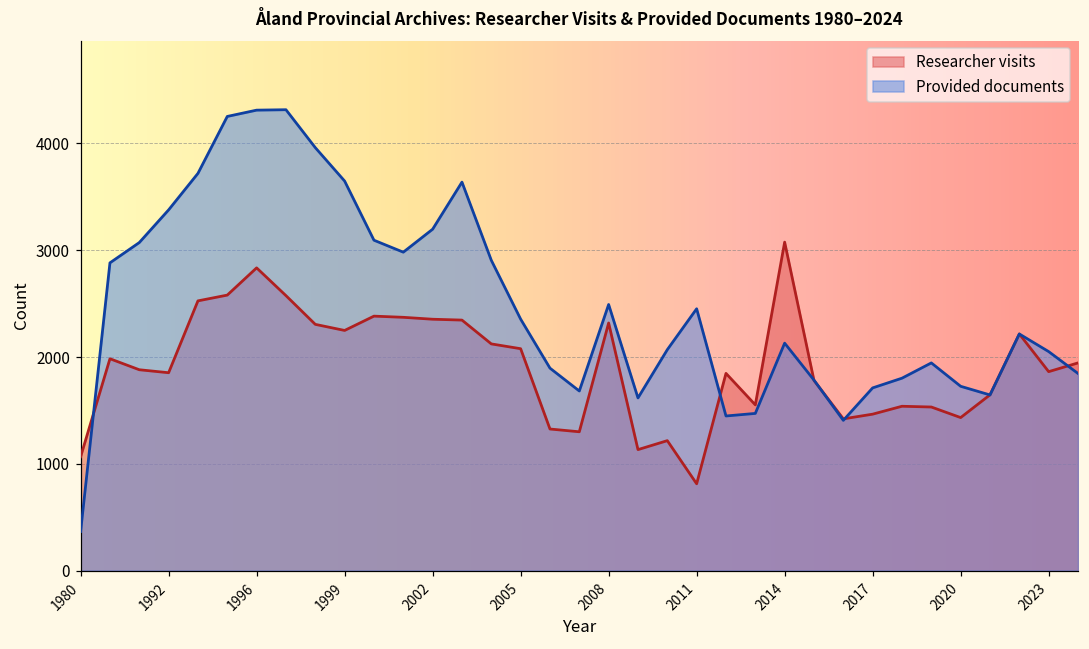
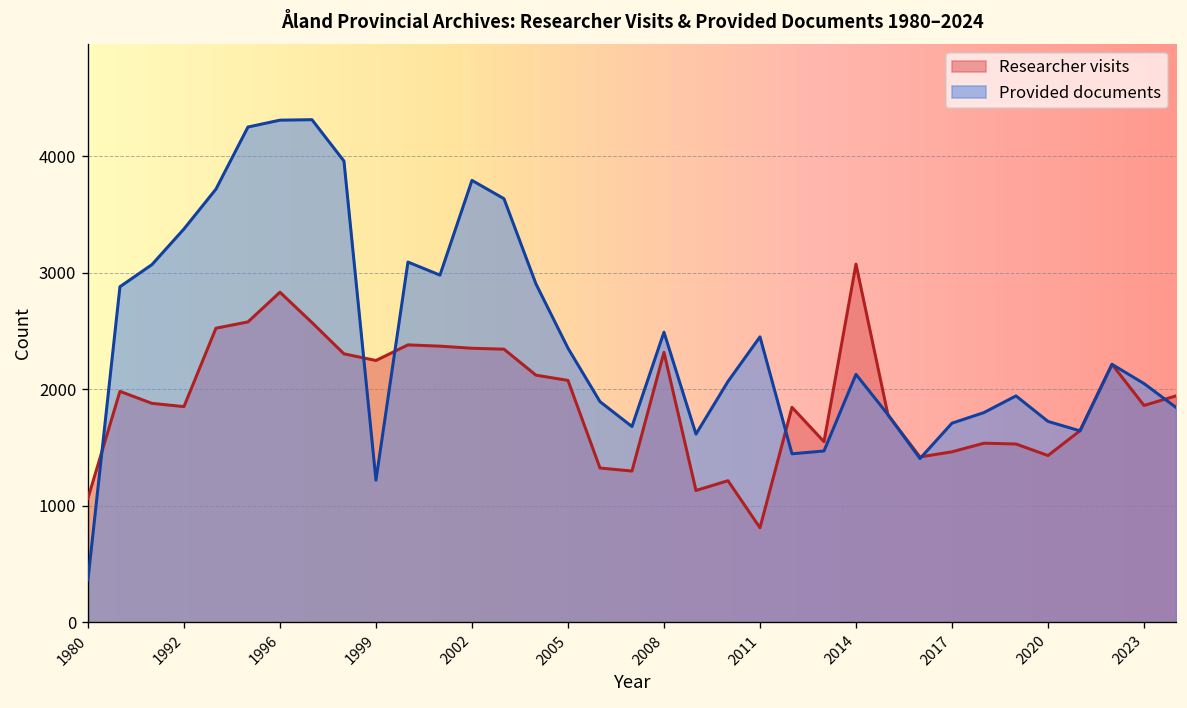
Provided documents, 1999: 3600 -> 1200
Provided documents, 2002: 3200 -> 3800
